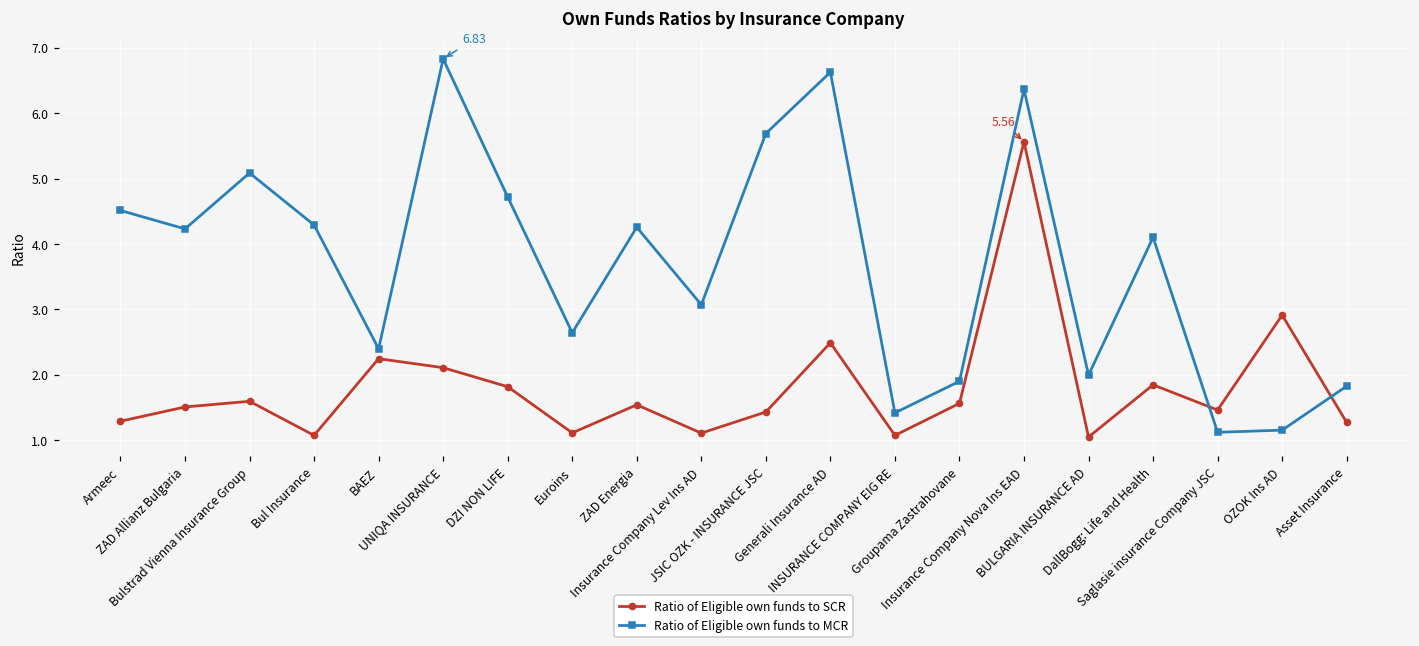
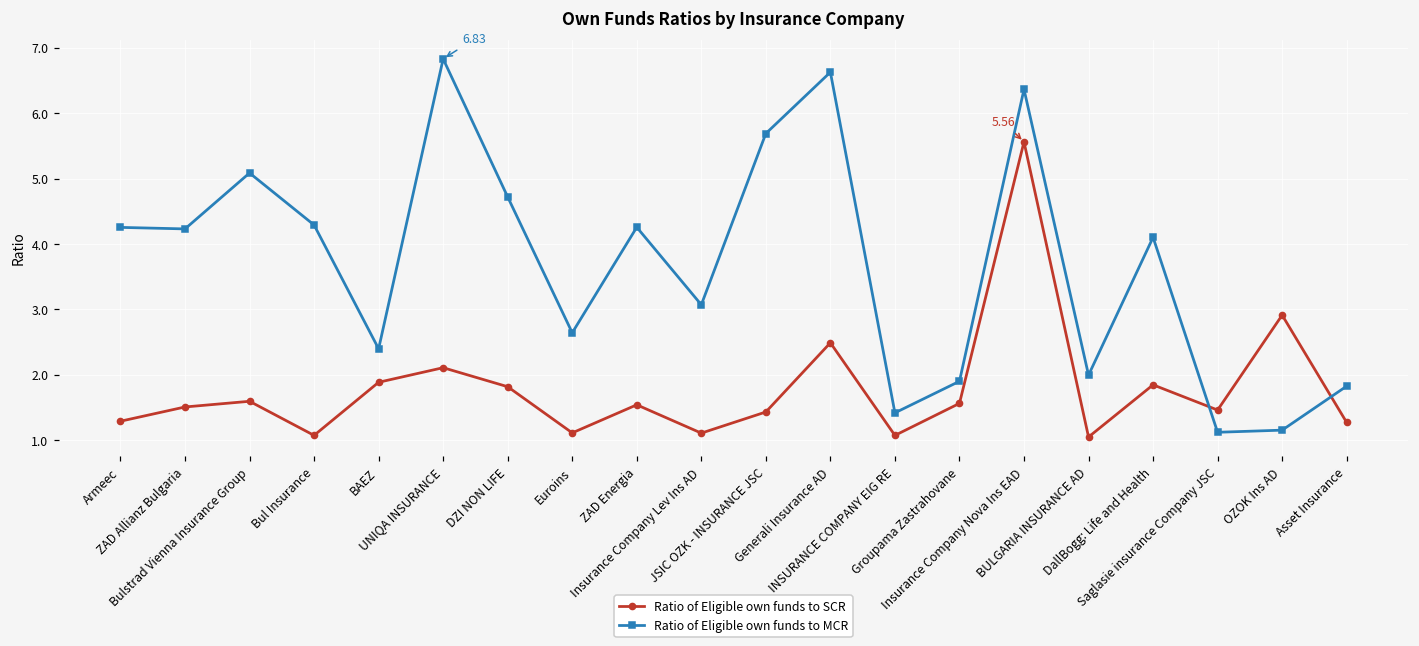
Ratio of Eligible own funds to MCR, Armeec: 4.5 -> 4.3
Ratio of Eligible own funds to SCR, BAEZ: 2.2 -> 1.9
